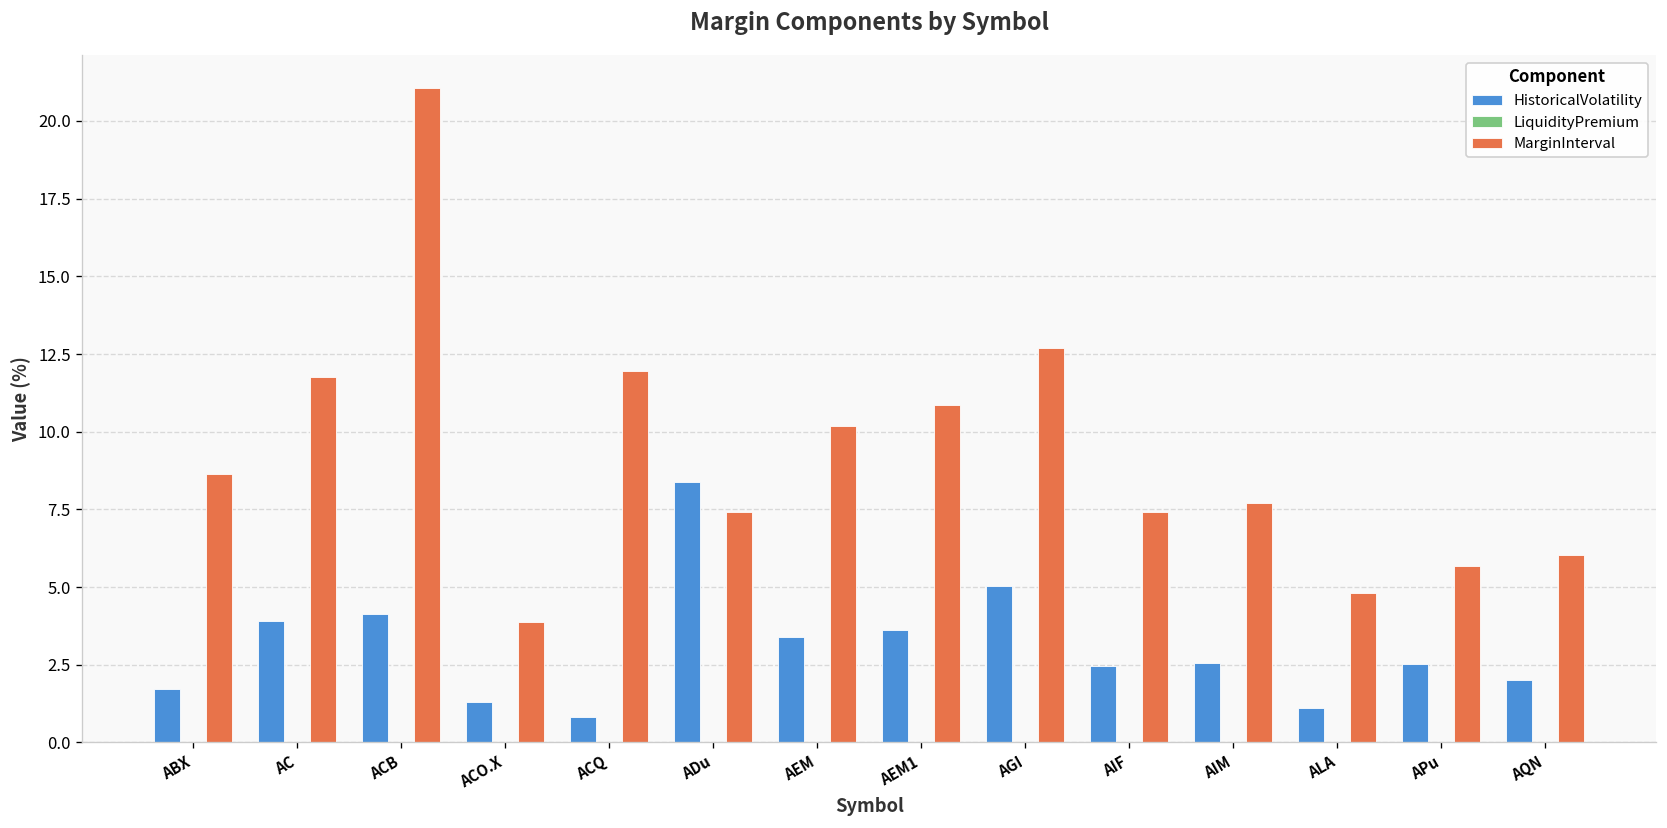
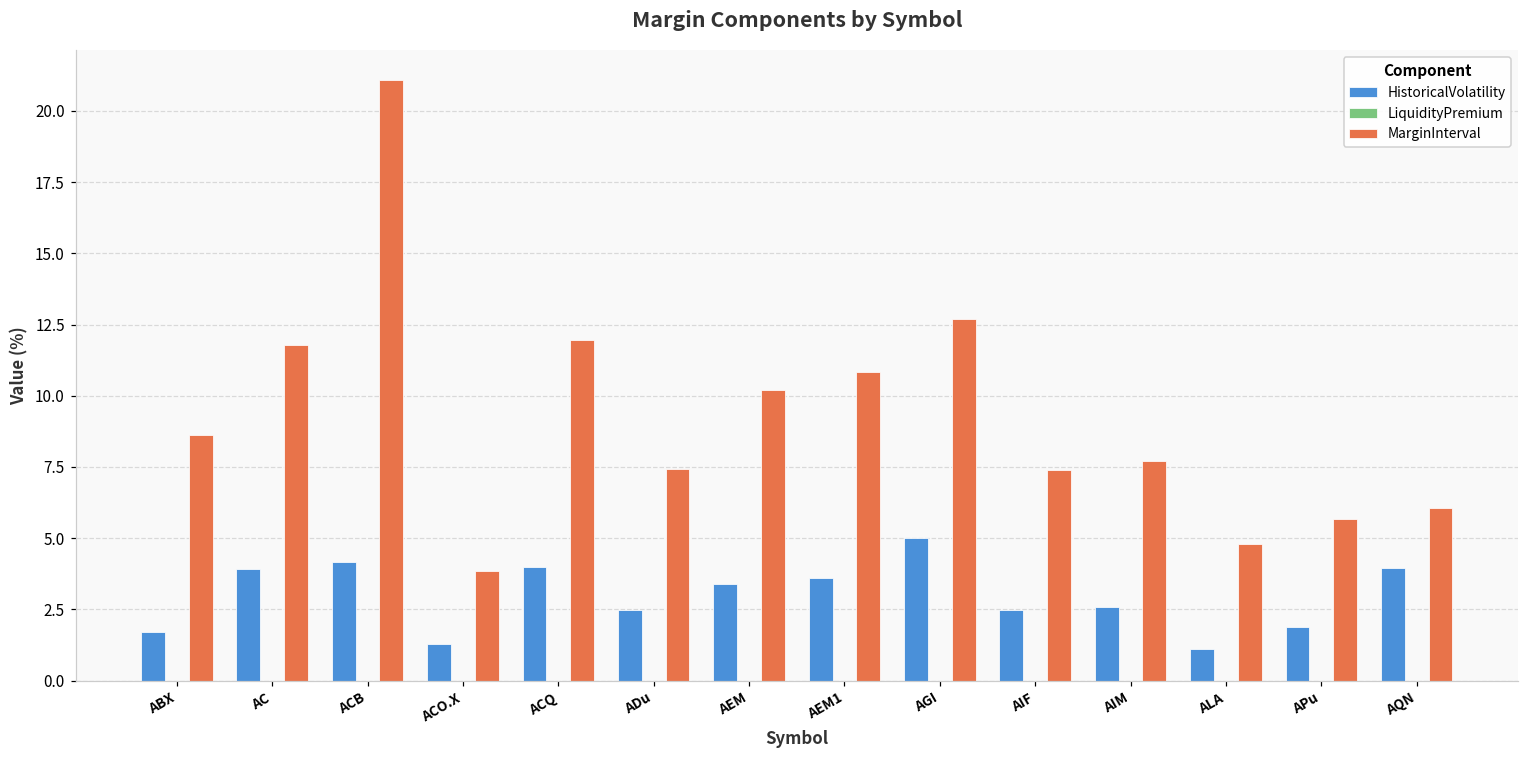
HistoricalVolatility, ACQ: 0.8 -> 4.0
HistoricalVolatility, ADu: 8.4 -> 2.5
HistoricalVolatility, APu: 2.5 -> 1.9
HistoricalVolatility, AQN: 2.0 -> 4.0
